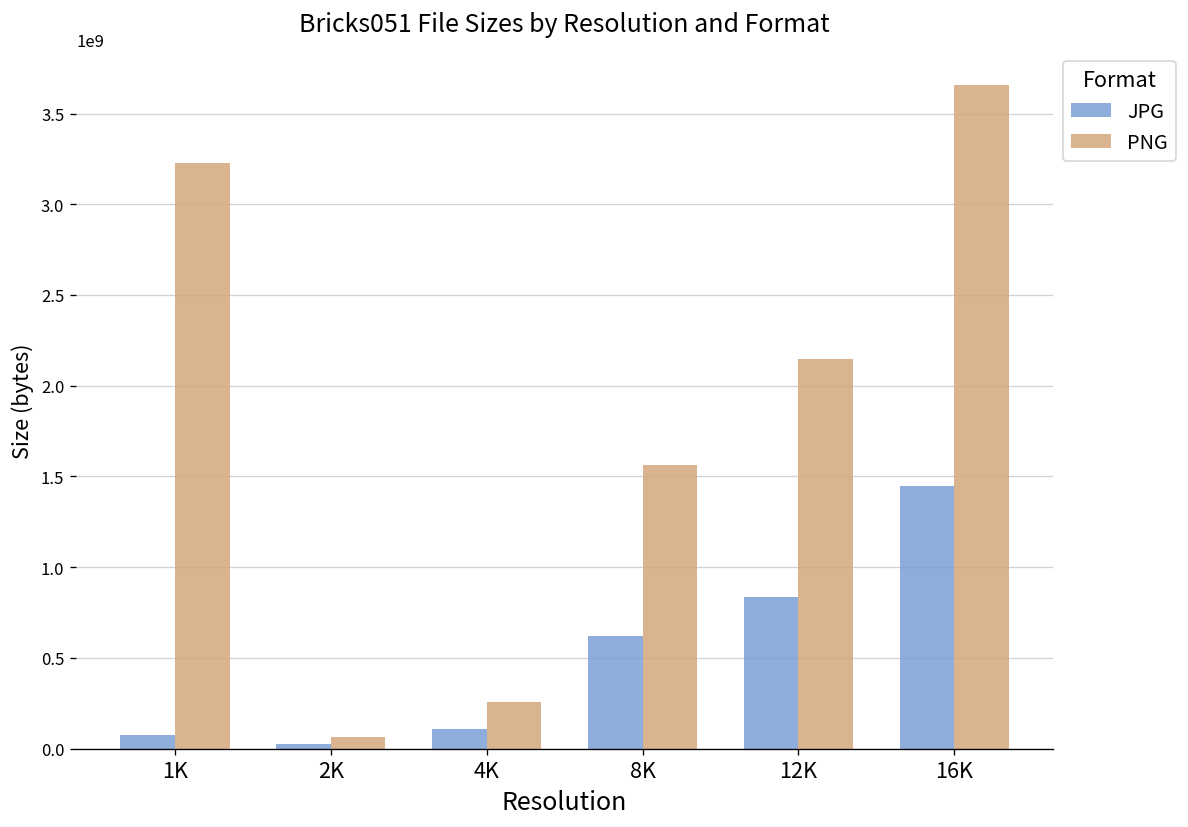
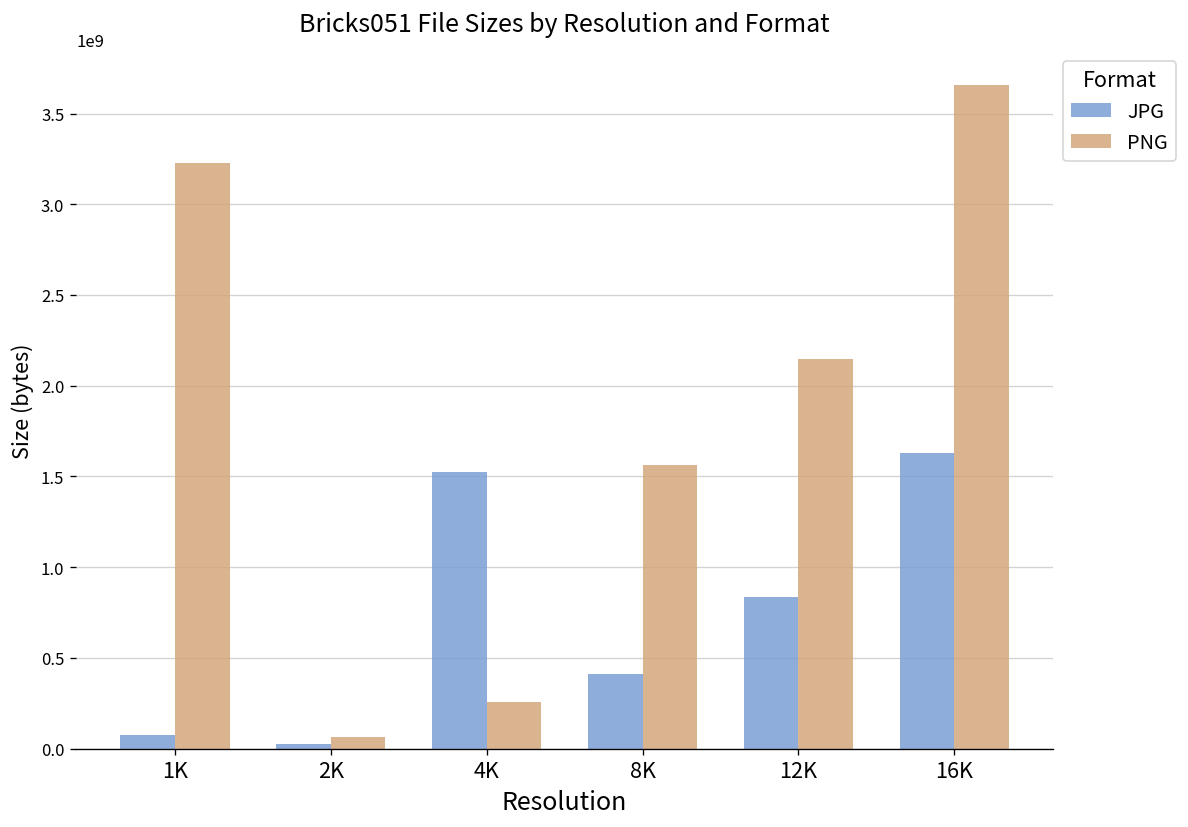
JPG, 4K: 110000000 -> 1520000000
JPG, 8K: 620000000 -> 410000000
JPG, 16K: 1450000000 -> 1630000000
